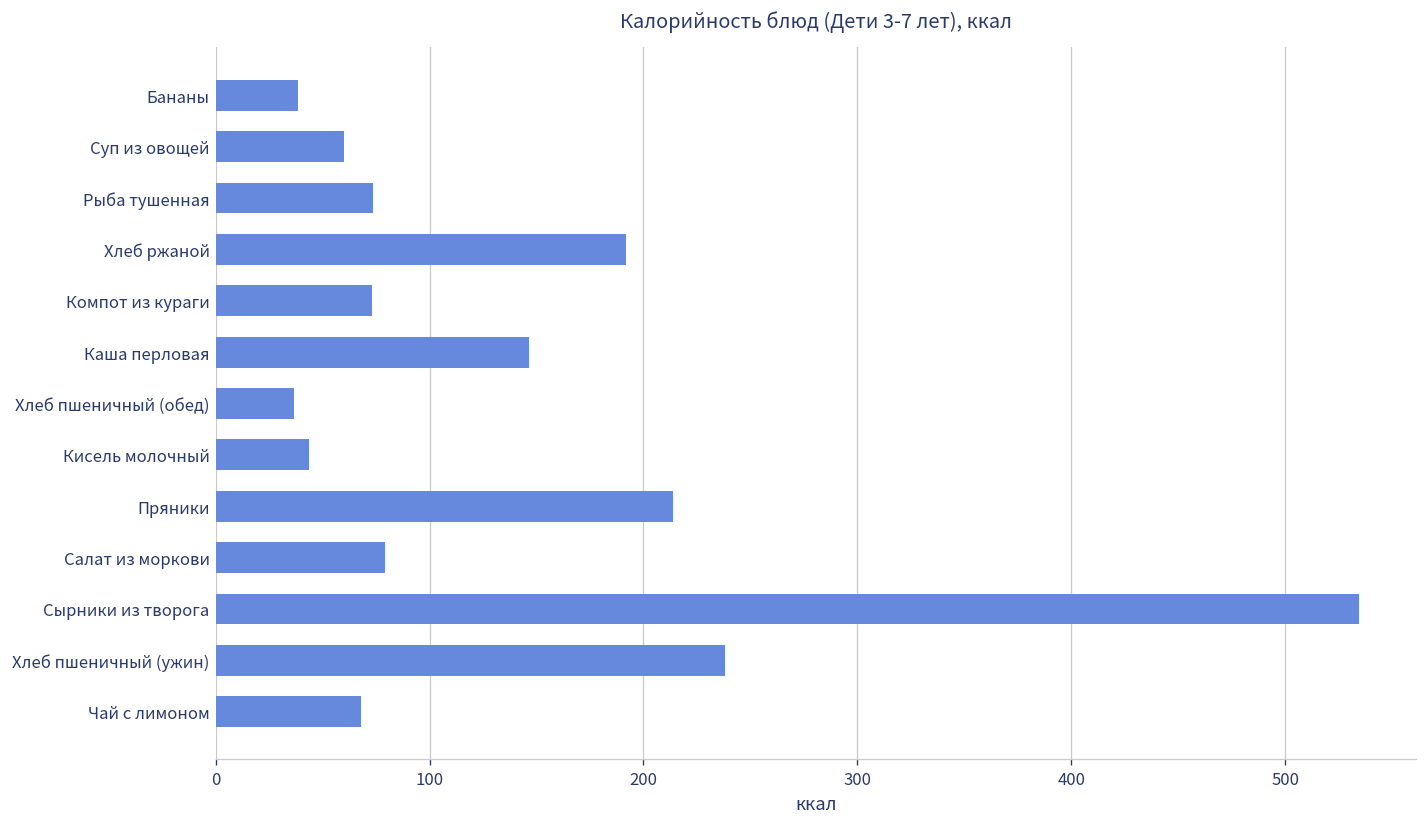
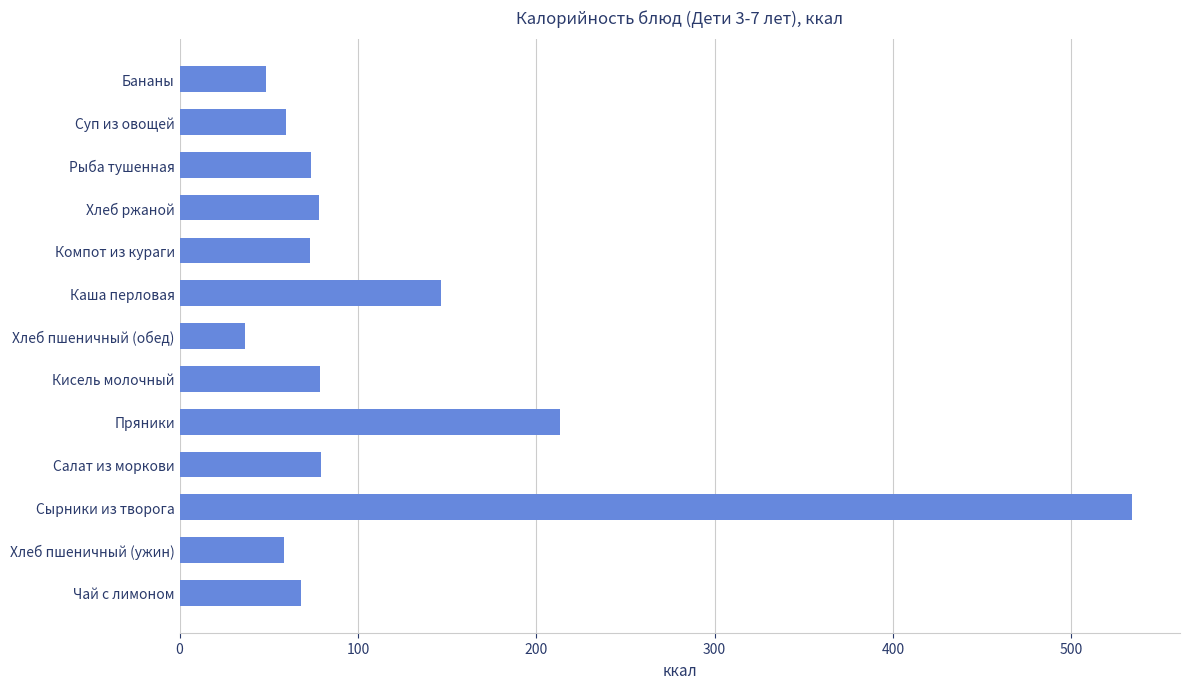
Бананы: 38 -> 49
Хлеб ржаной: 192 -> 78
Кисель молочный: 44 -> 79
Хлеб пшеничный (ужин): 238 -> 59
